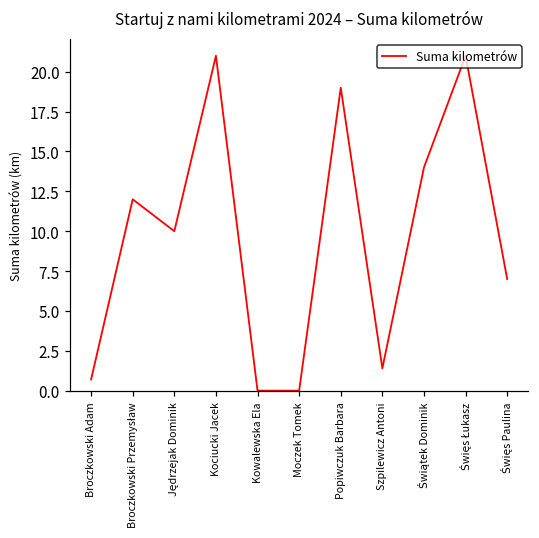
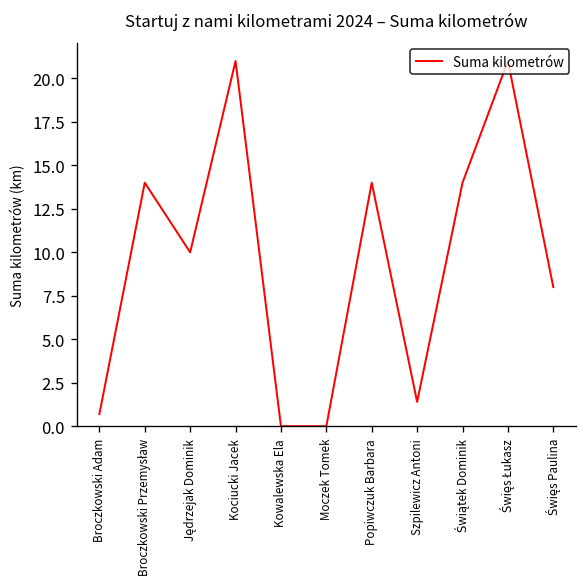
Broczkowski Przemysław: 12 -> 14
Popiwczuk Barbara: 19 -> 14
Święs Paulina: 7 -> 8
